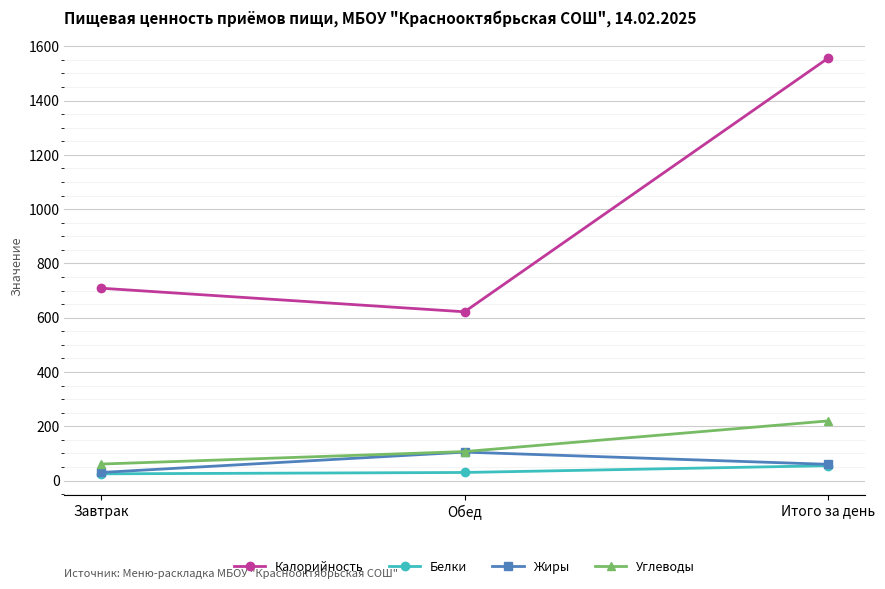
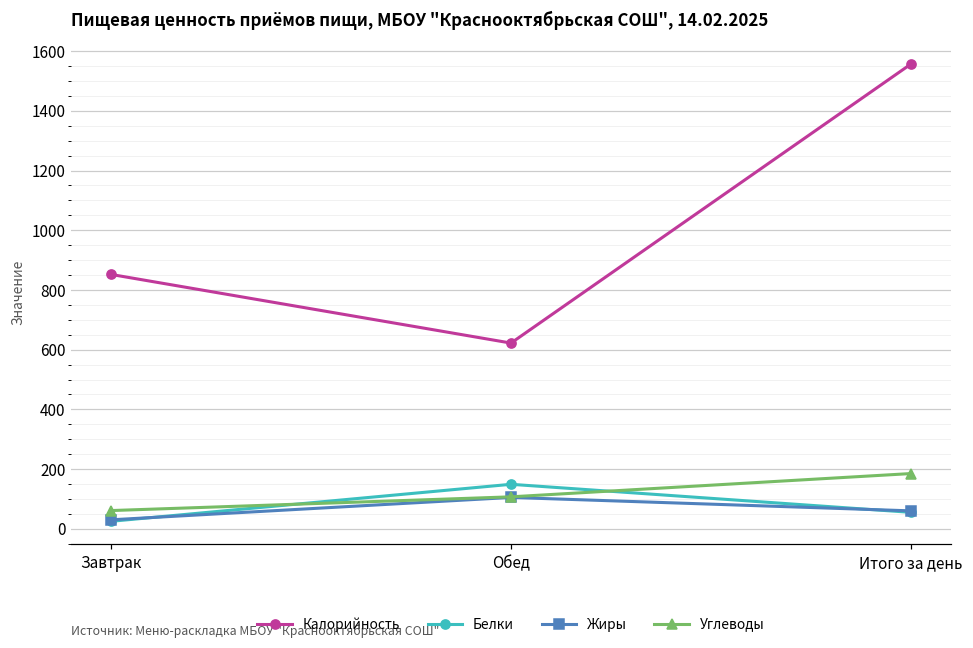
Калорийность, Завтрак: 710 -> 850
Белки, Обед: 30 -> 150
Углеводы, Итого за день: 220 -> 190
